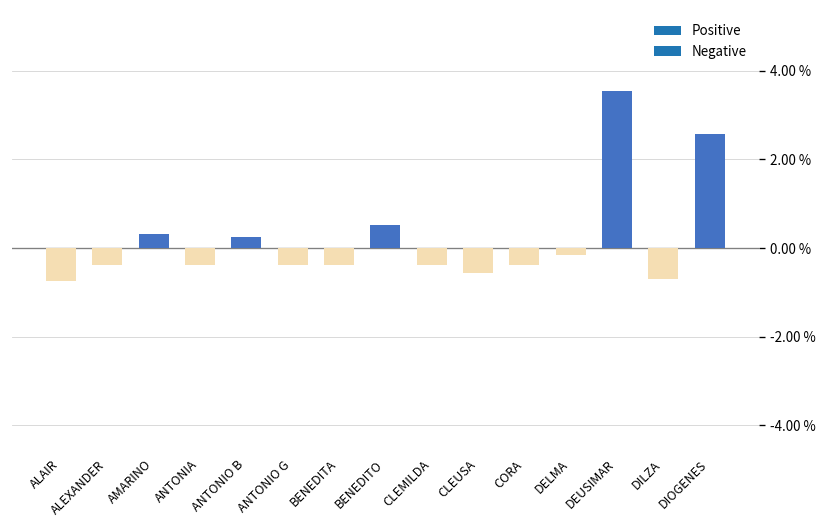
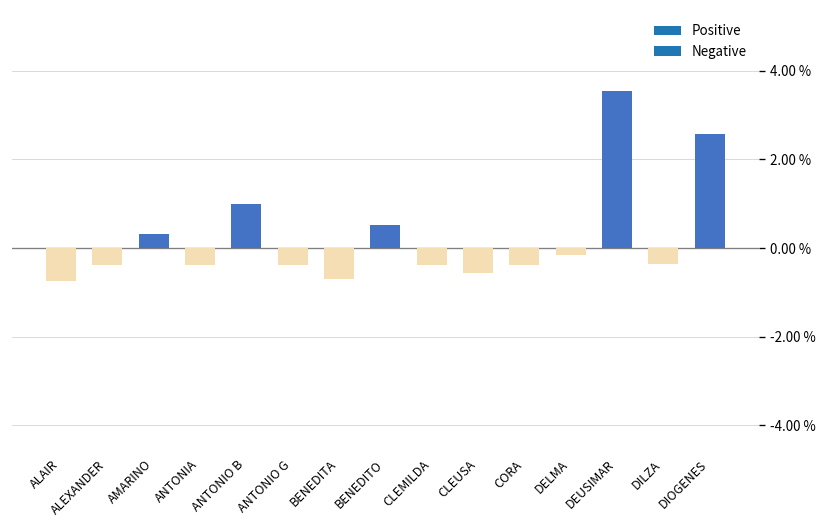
ANTONIO B: 0.2 % -> 1.0 %
BENEDITA: -0.4 % -> -0.7 %
DILZA: -0.7 % -> -0.4 %
